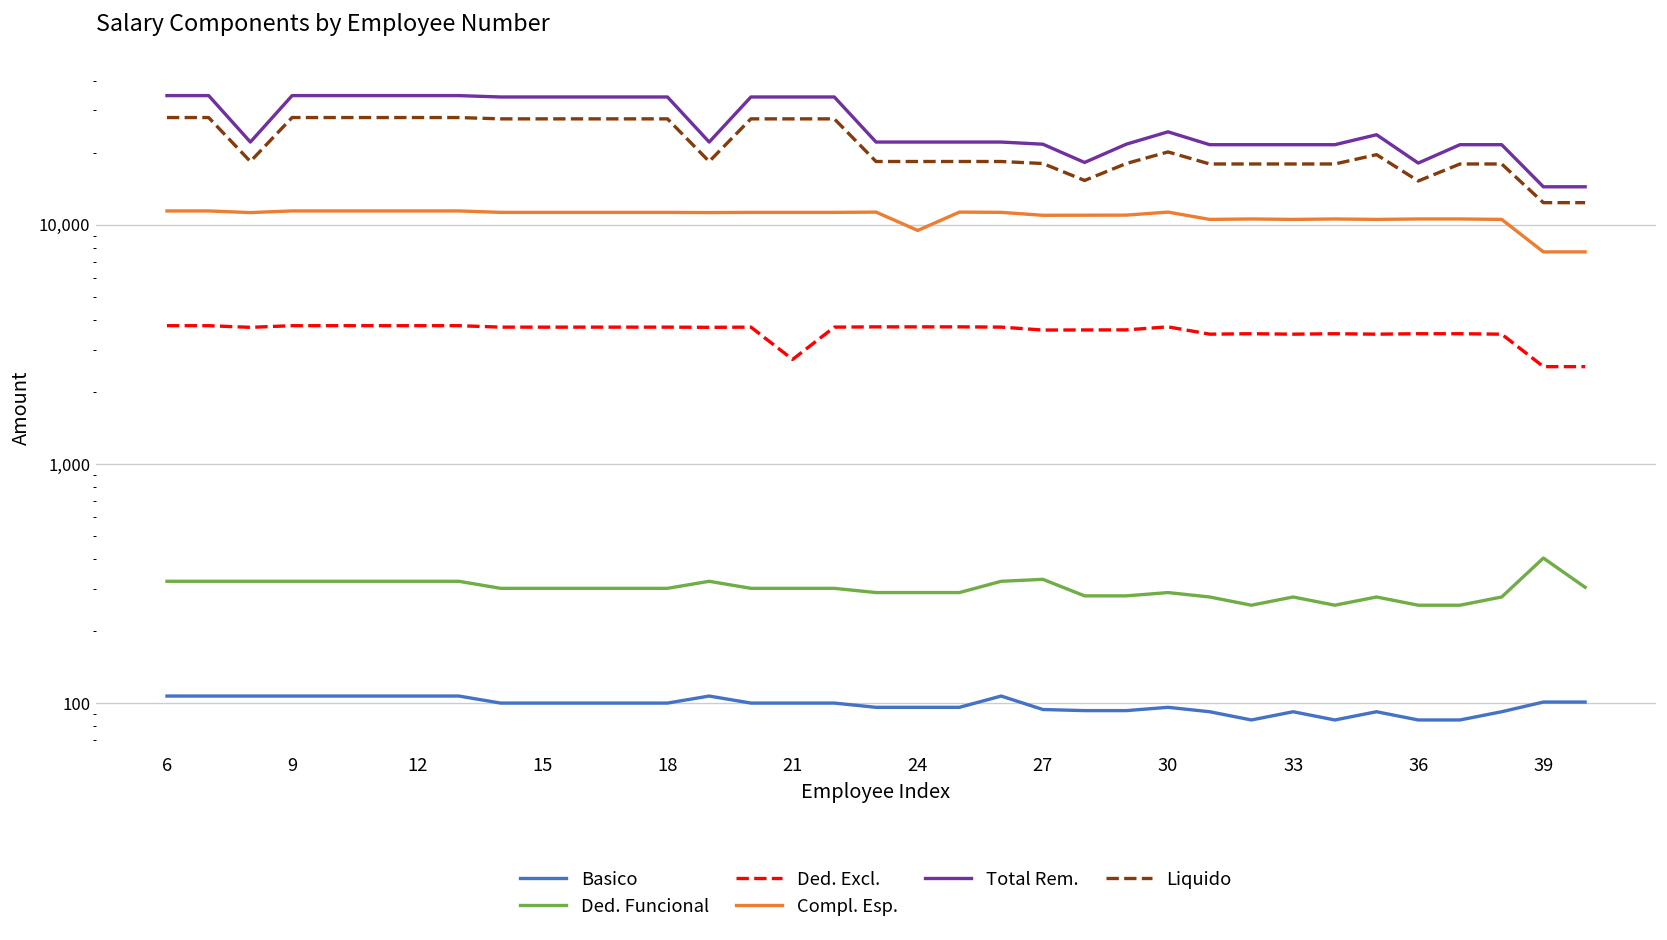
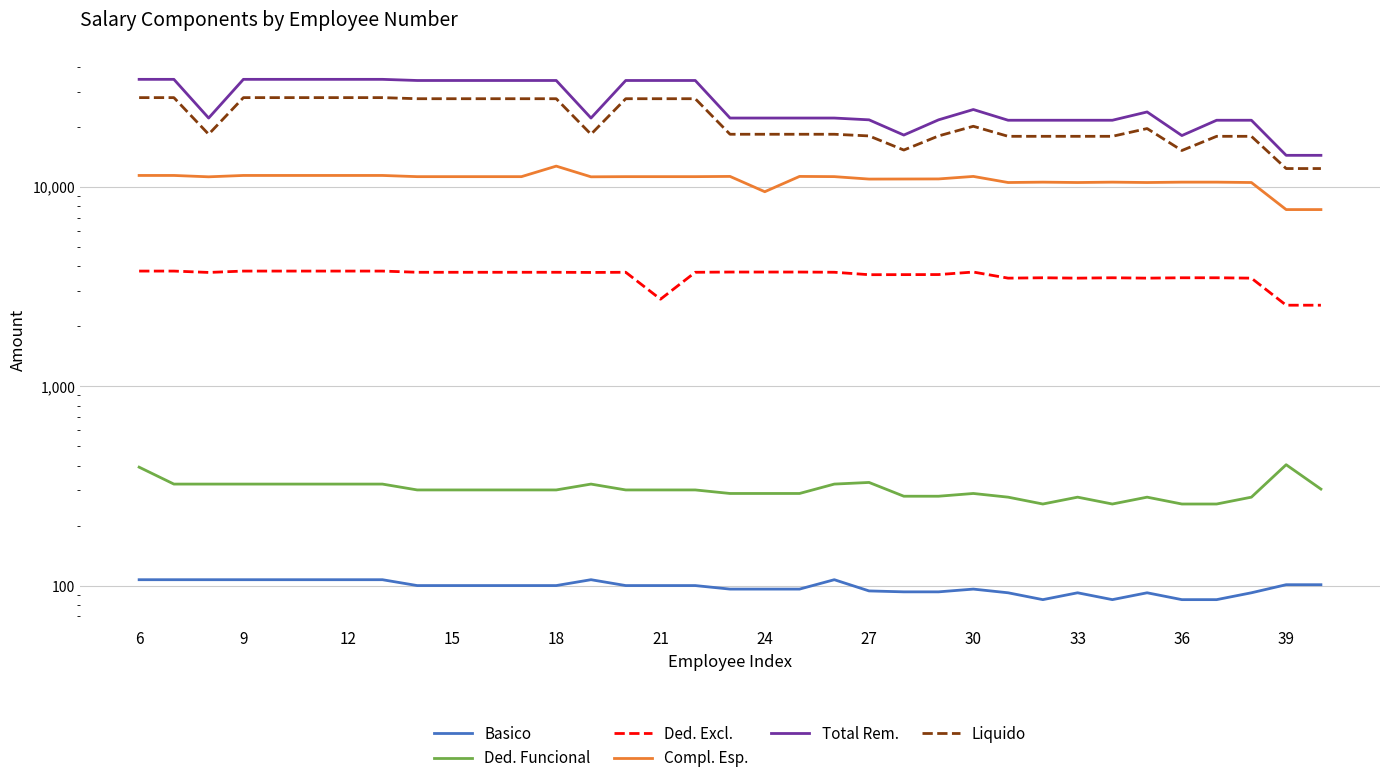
Ded. Funcional, 6: 320 -> 390
Compl. Esp., 18: 11,000 -> 13,000
